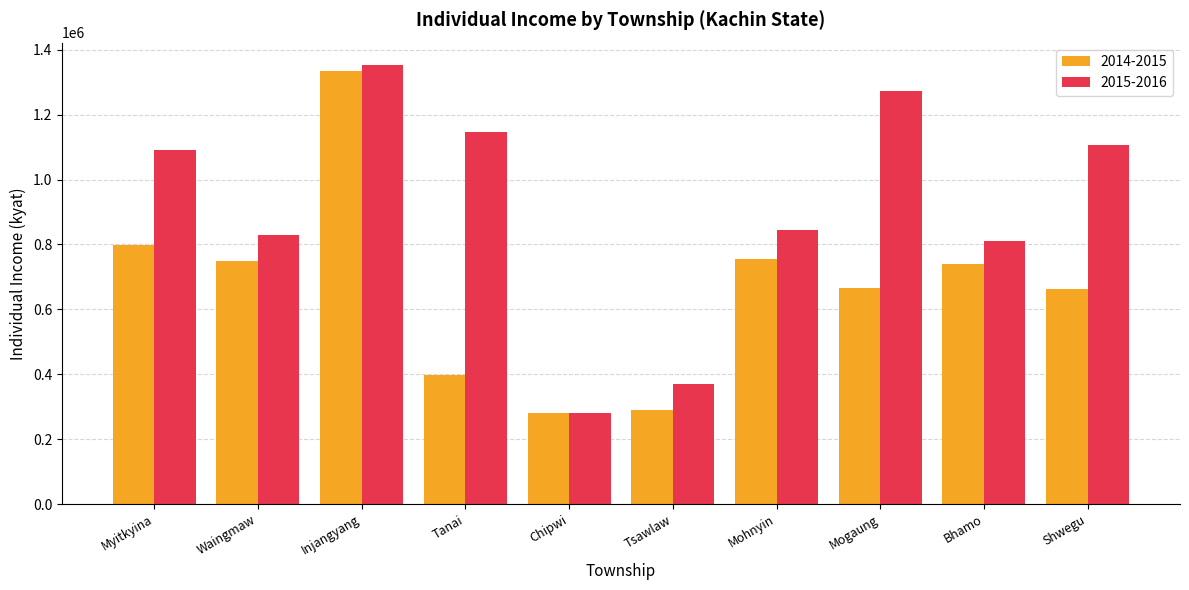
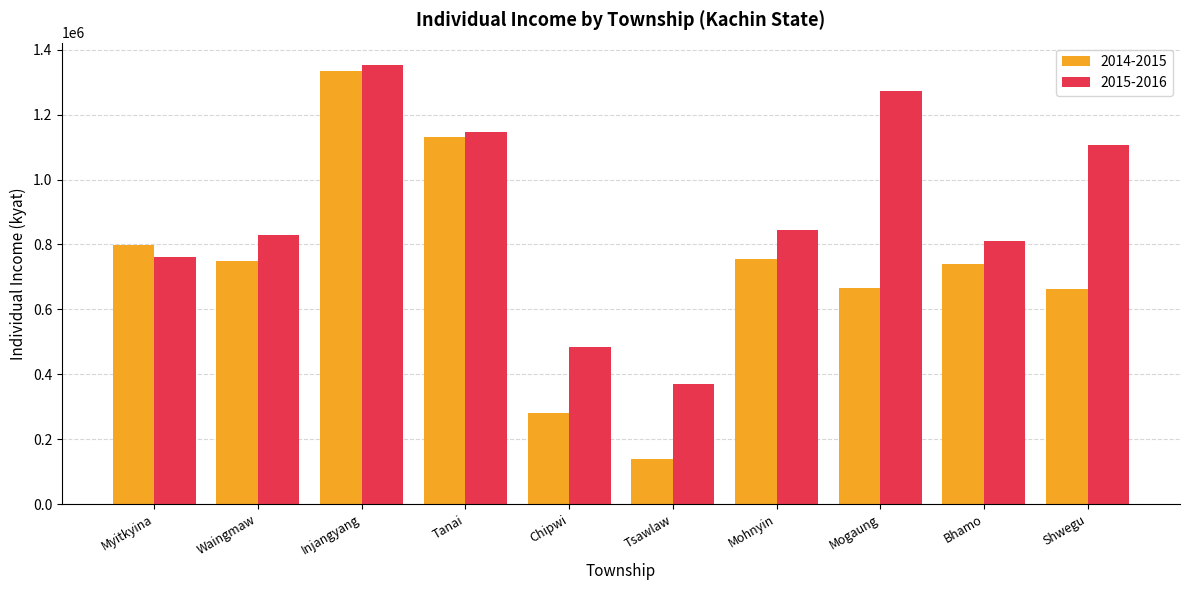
2015-2016, Myitkyina: 1090000 -> 760000
2014-2015, Tanai: 400000 -> 1130000
2015-2016, Chipwi: 280000 -> 480000
2014-2015, Tsawlaw: 290000 -> 140000
